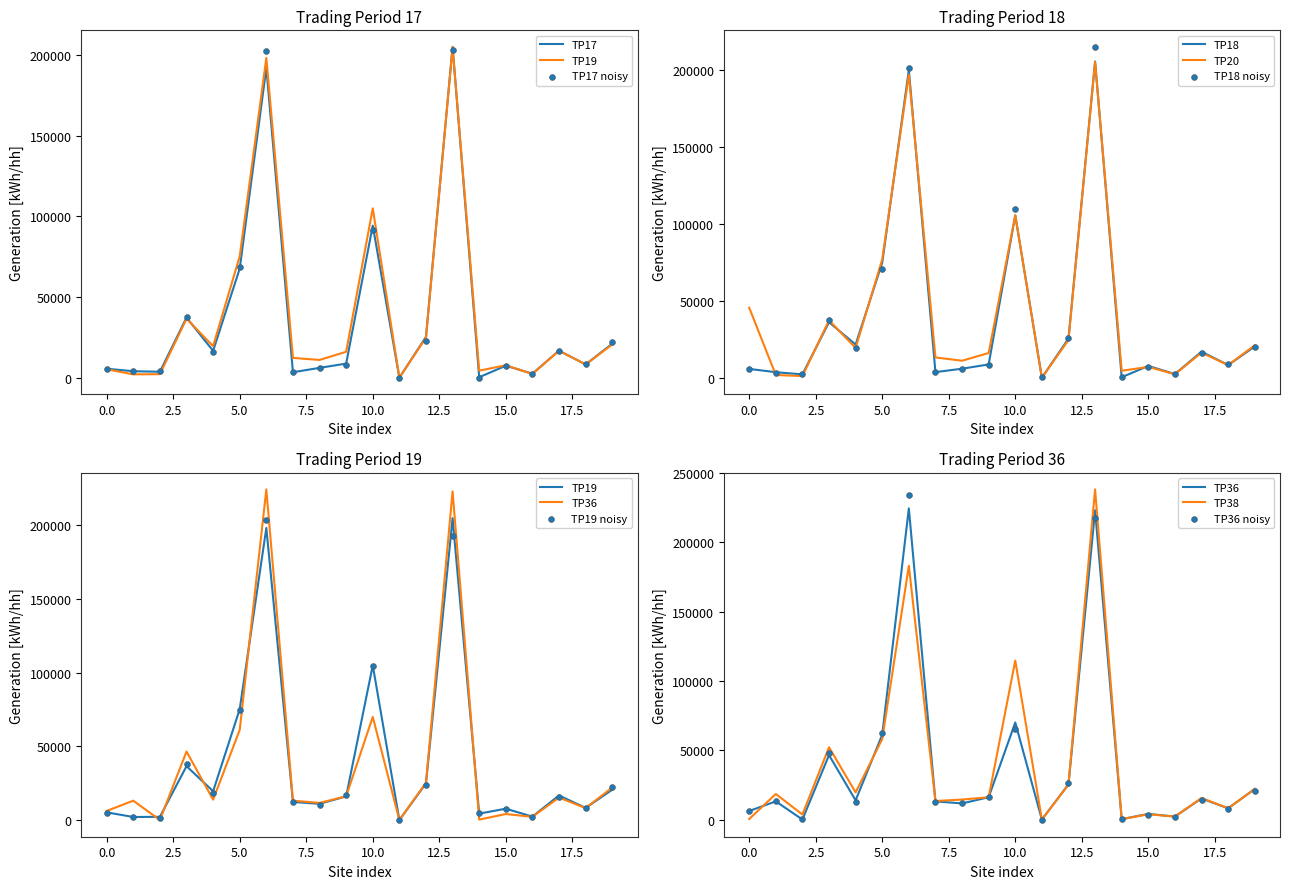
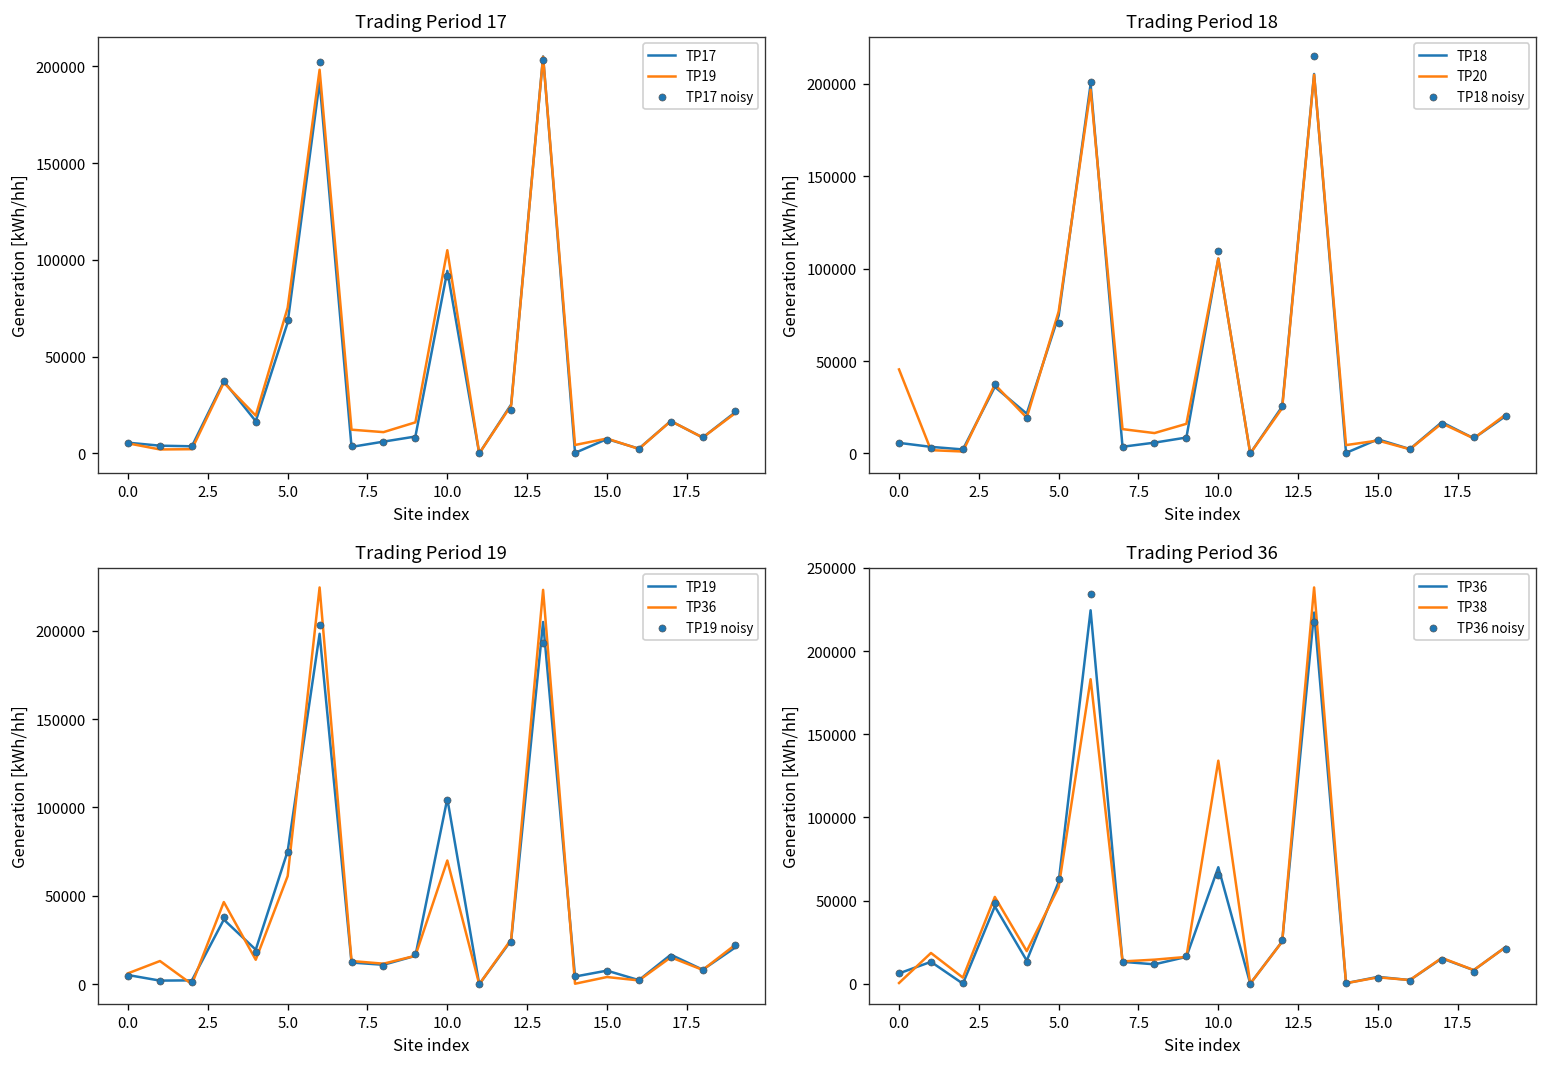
Trading Period 36, TP38, 10.0: 115000 -> 134000
